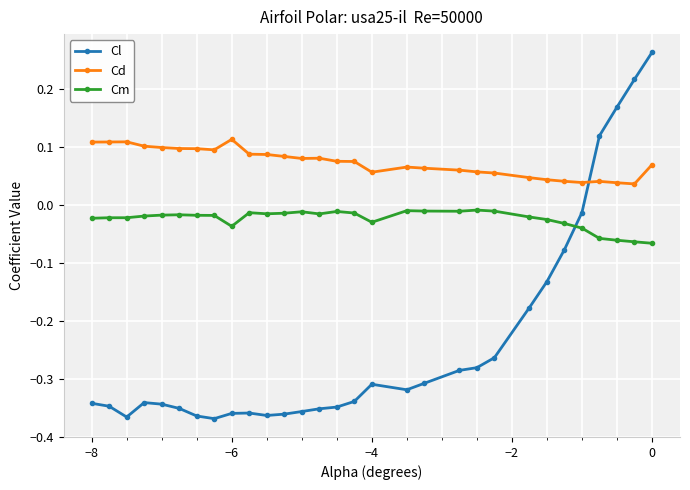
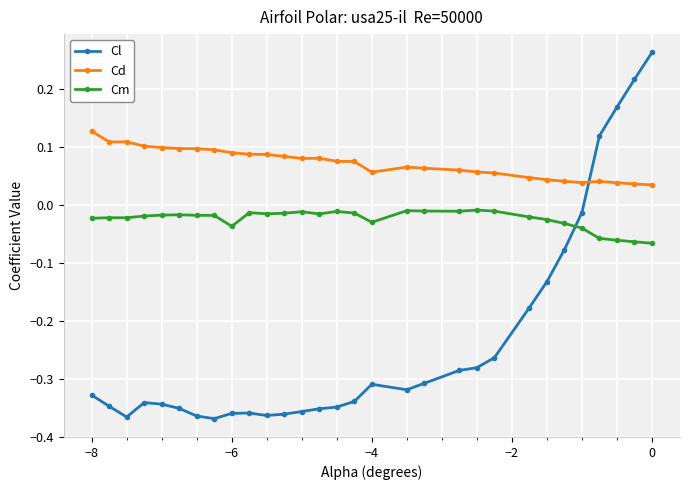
Cl, −8: -0.34 -> -0.33
Cd, −8: 0.11 -> 0.13
Cd, −6: 0.11 -> 0.09
Cd, 0: 0.07 -> 0.03
